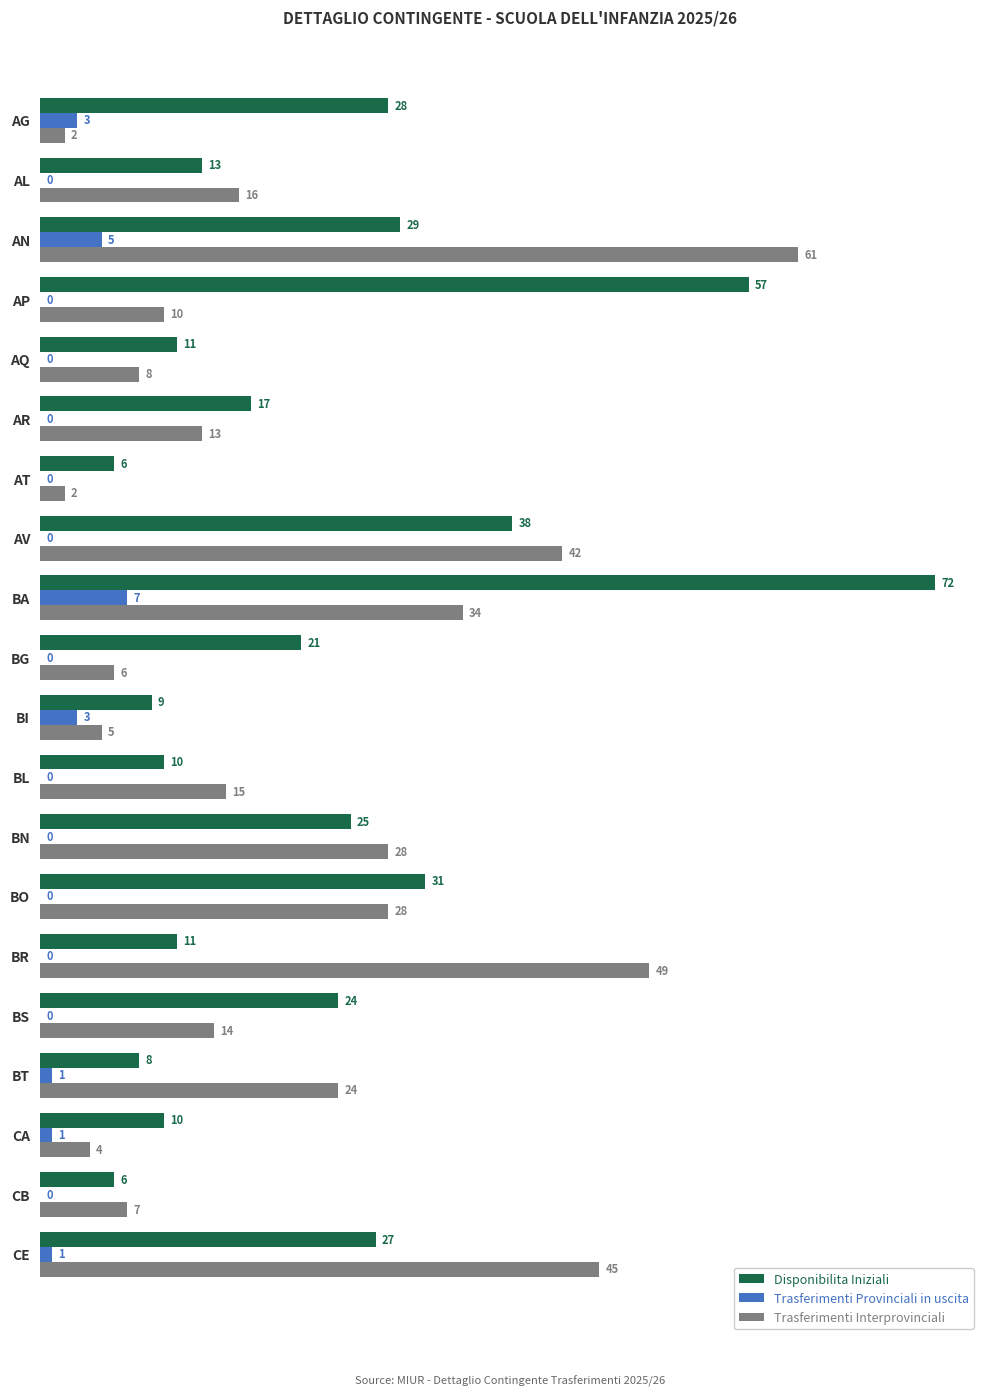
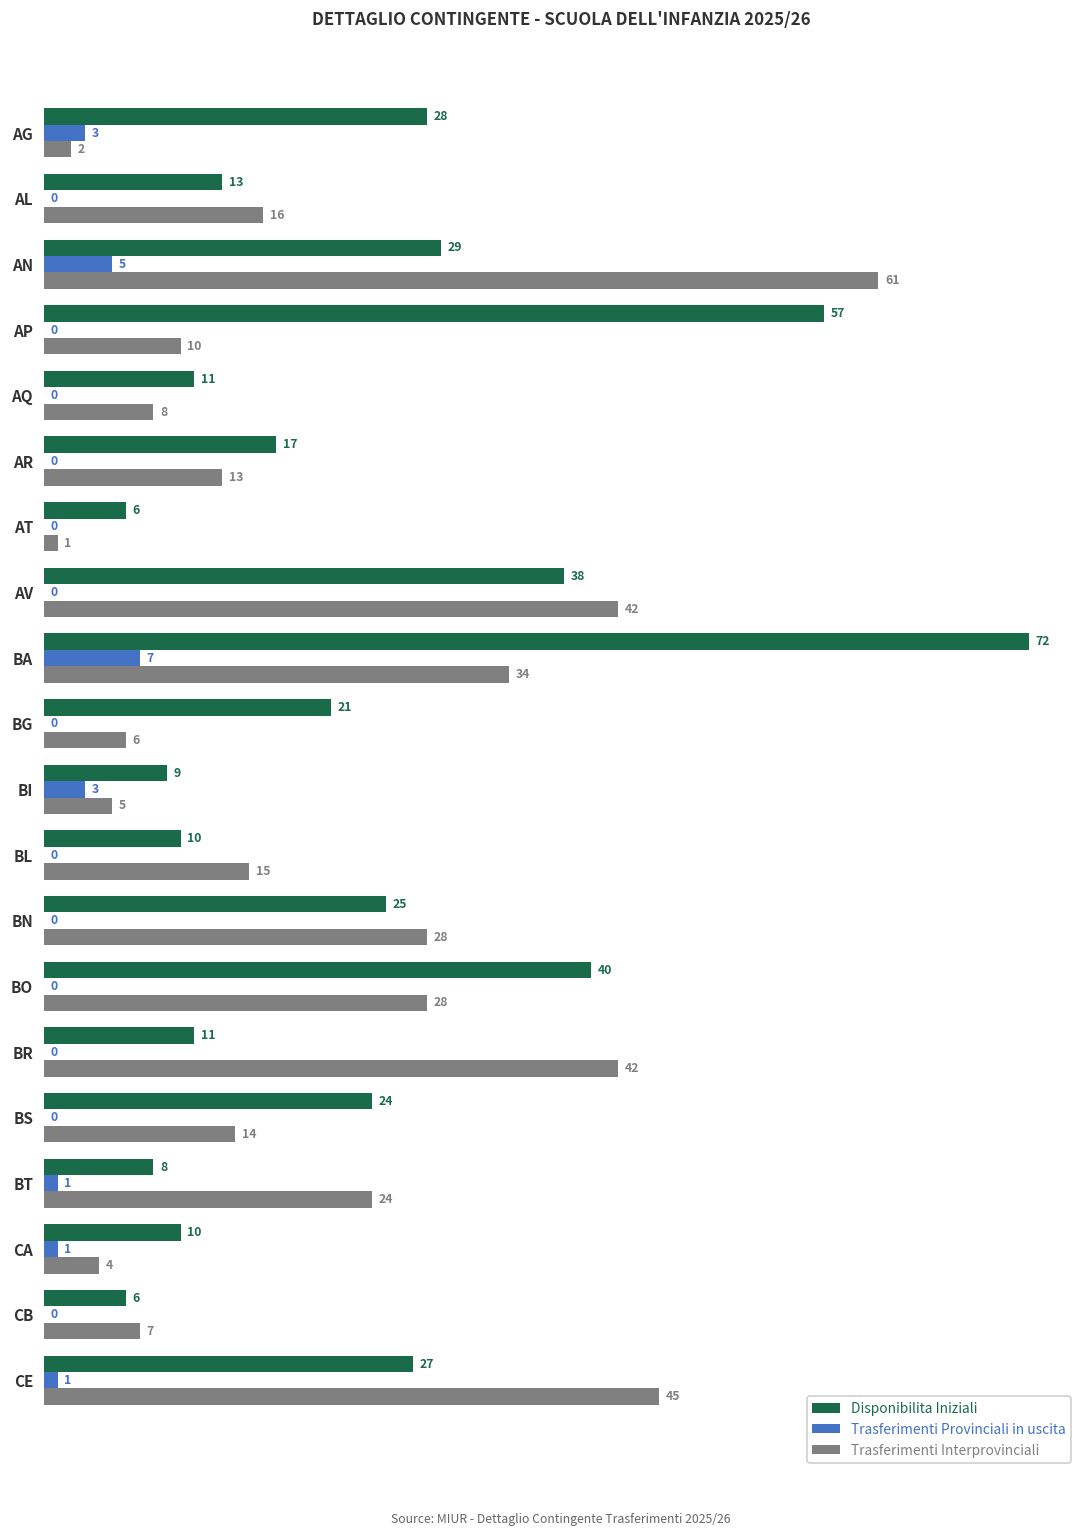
Trasferimenti Interprovinciali, AT: 2 -> 1
Disponibilita Iniziali, BO: 31 -> 40
Trasferimenti Interprovinciali, BR: 49 -> 42
